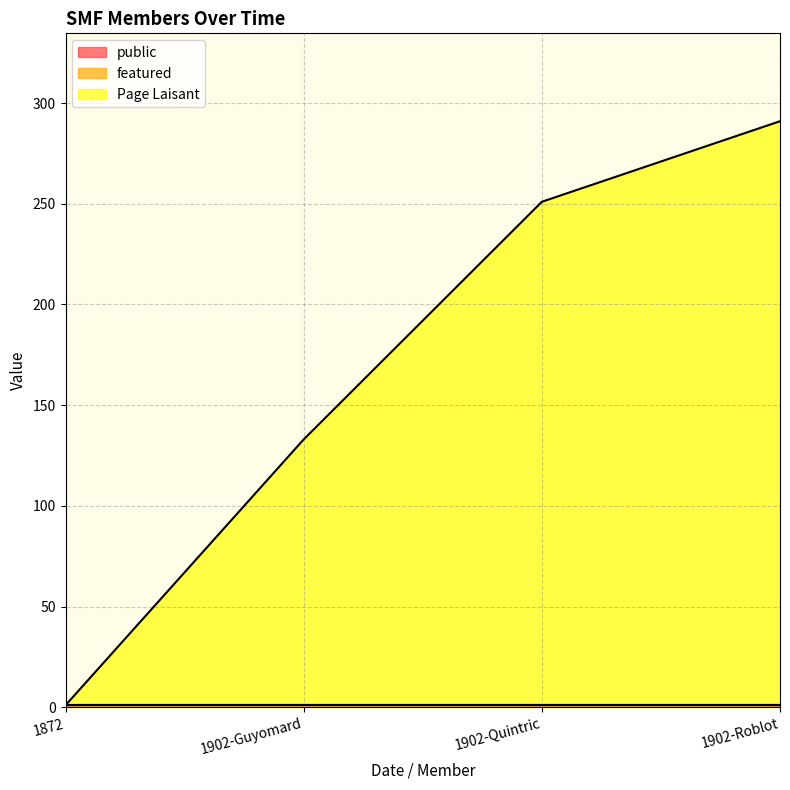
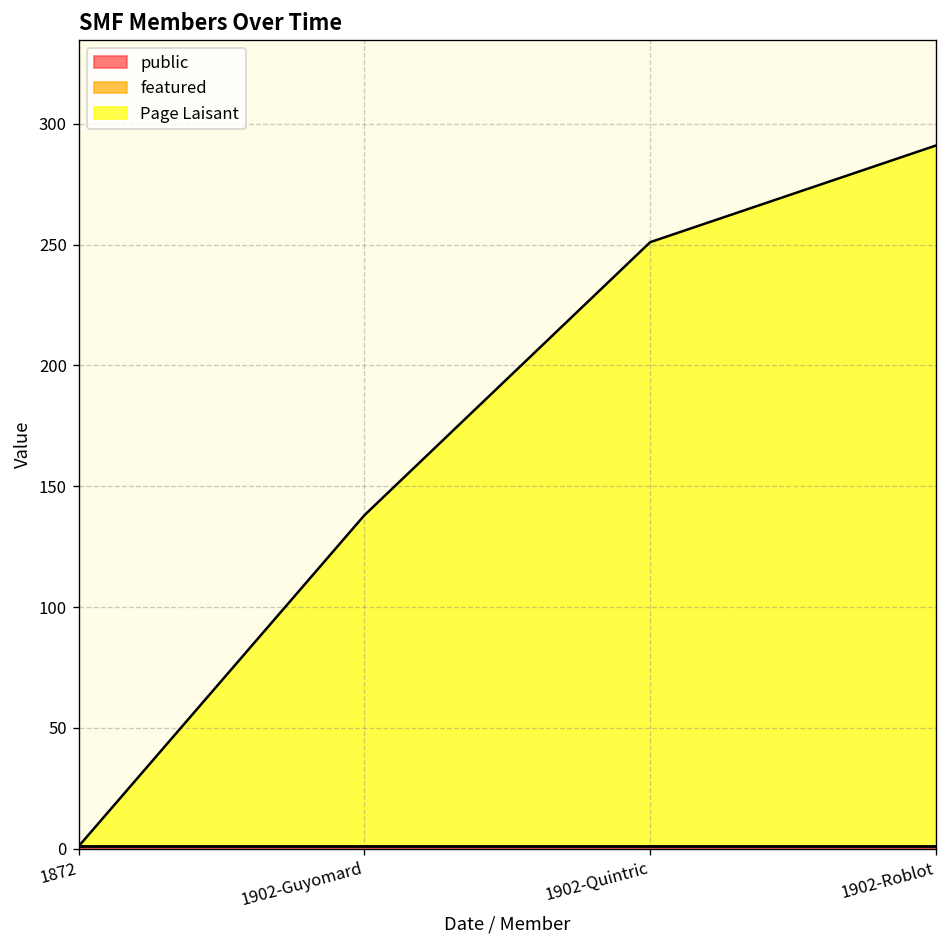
Page Laisant, 1902-Guyomard: 133 -> 138
